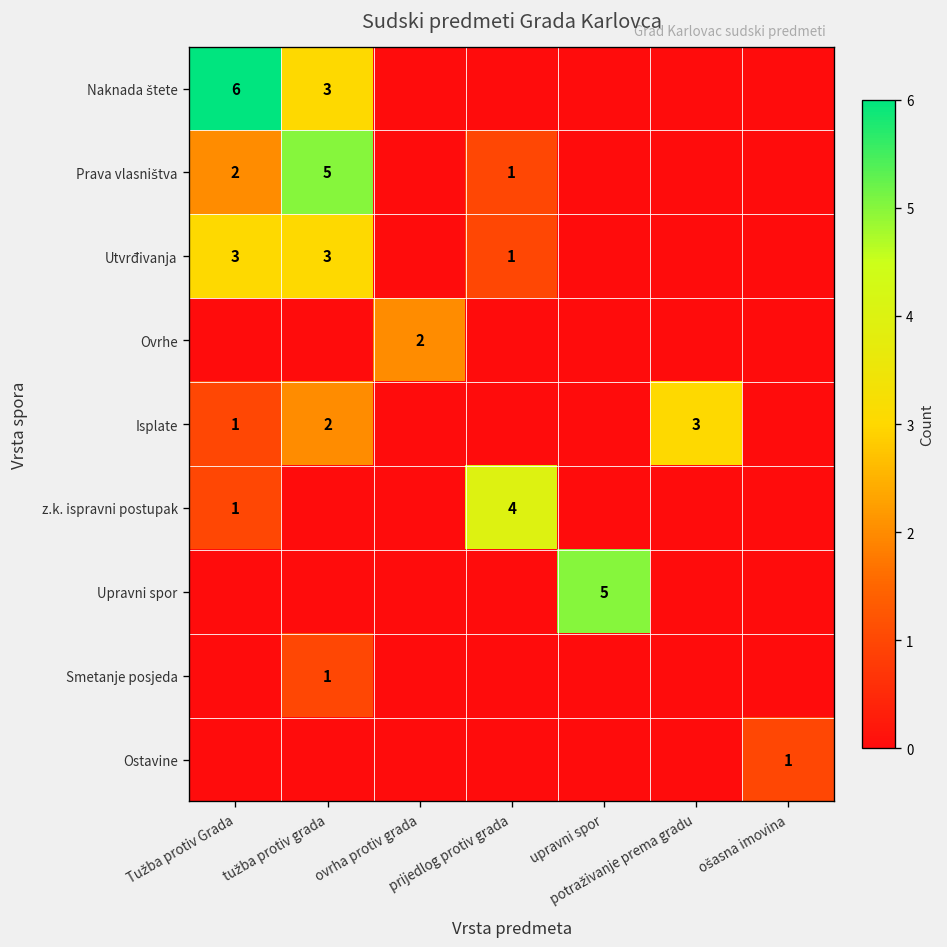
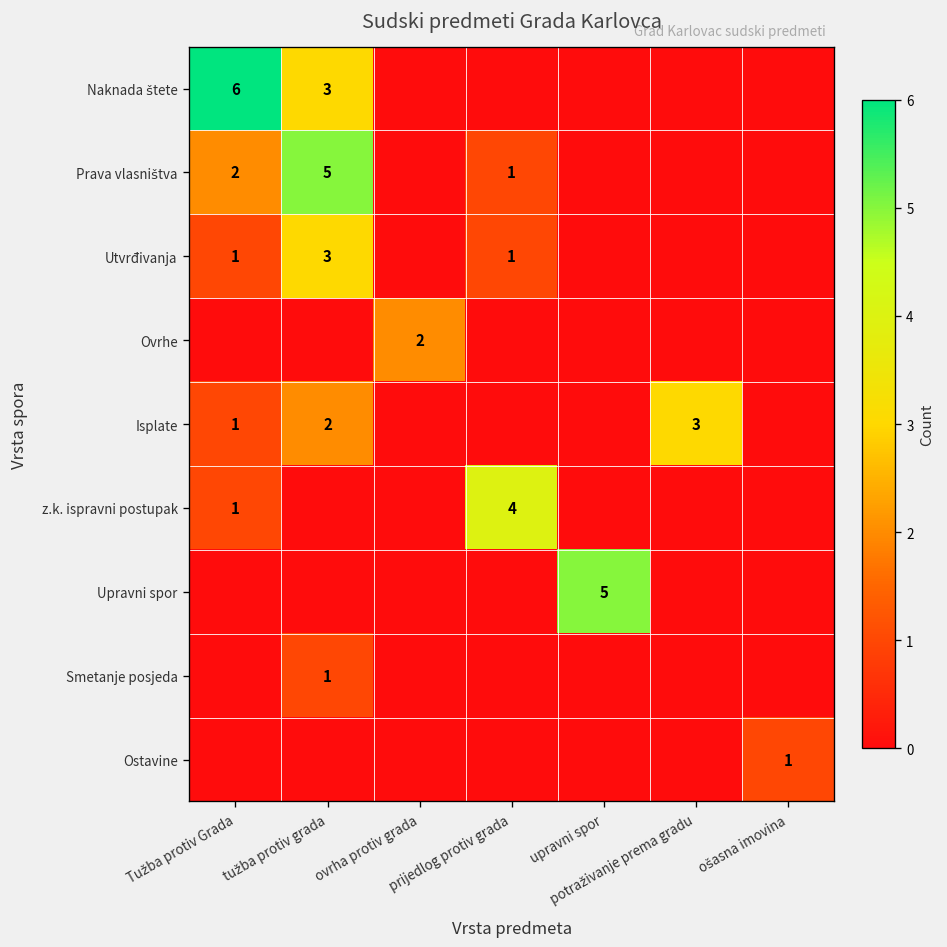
Utvrđivanja, Tužba protiv Grada: 3 -> 1
